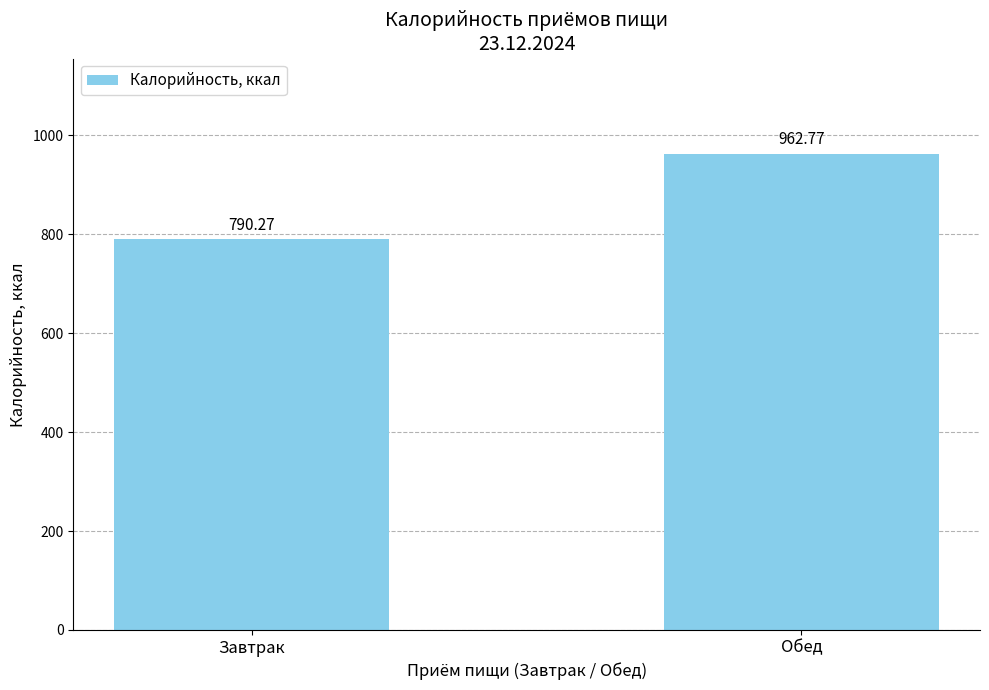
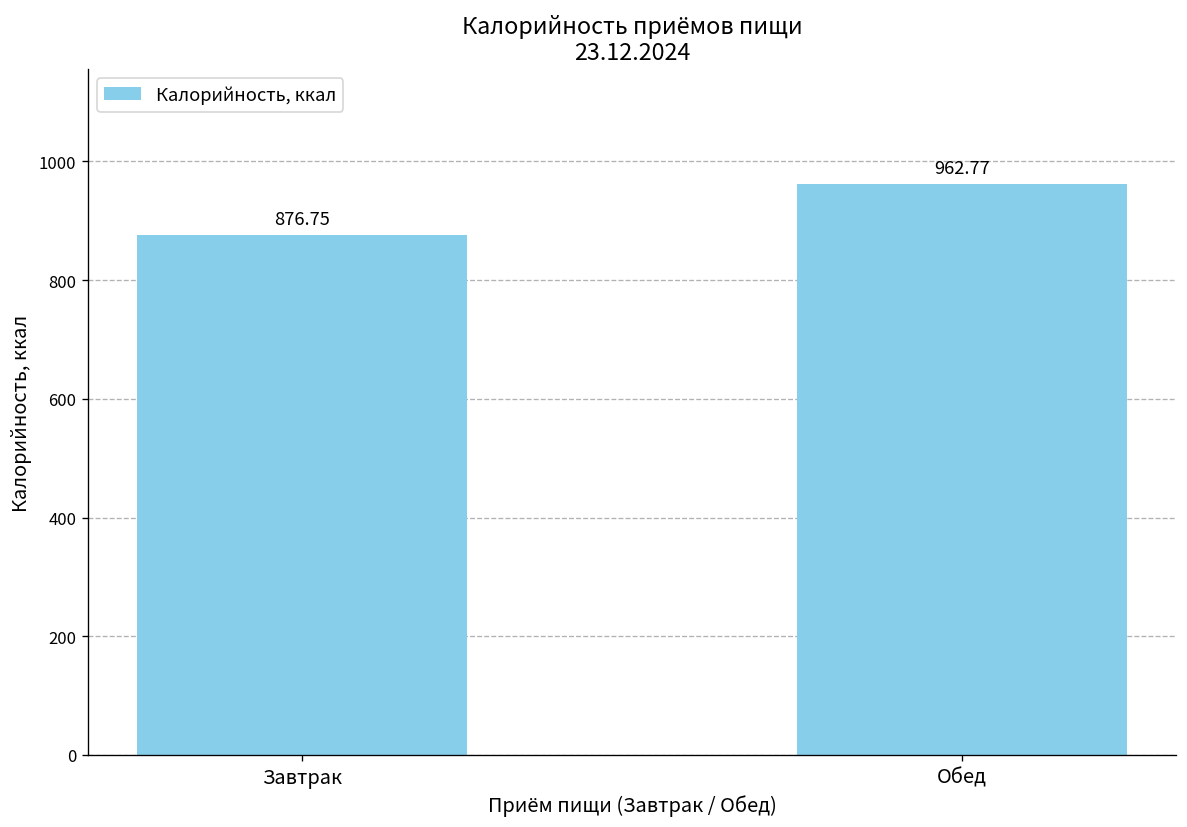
Завтрак: 790.27 -> 876.75
